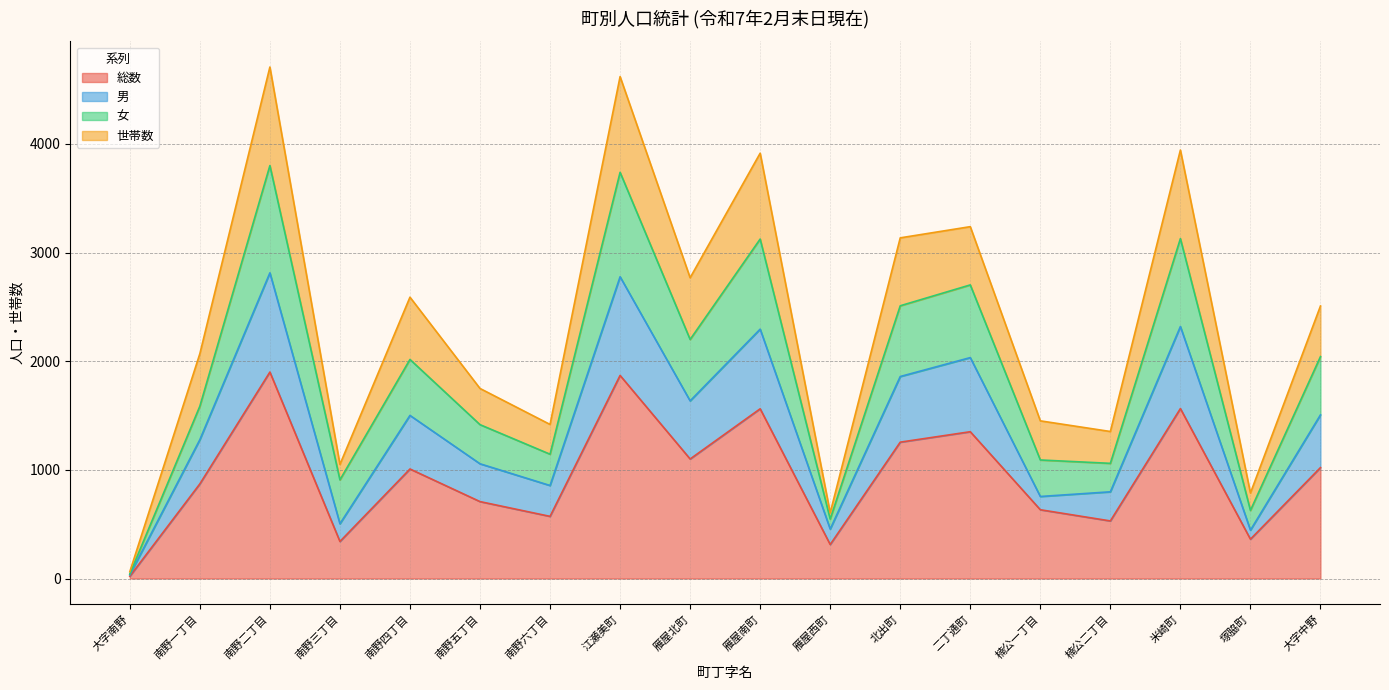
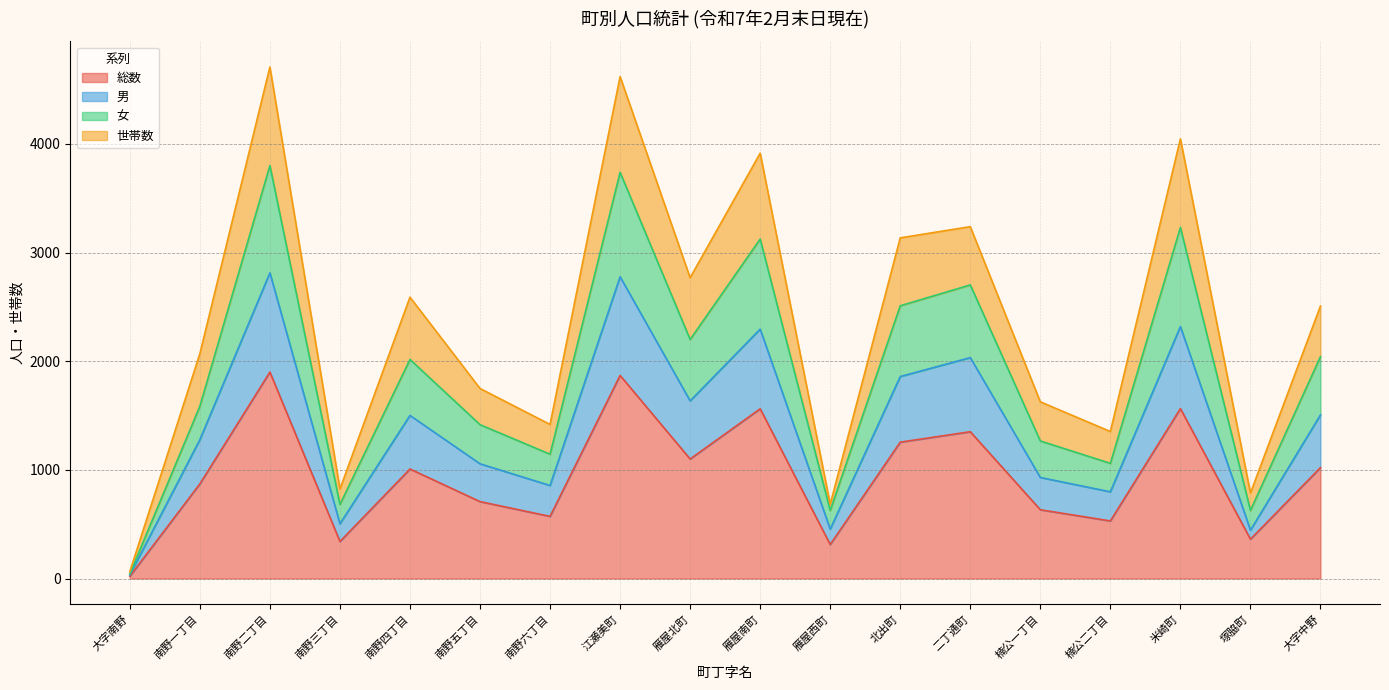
女, 南野三丁目: 400 -> 180
女, 雁屋西町: 90 -> 170
男, 楠公一丁目: 120 -> 300
女, 米崎町: 810 -> 910
